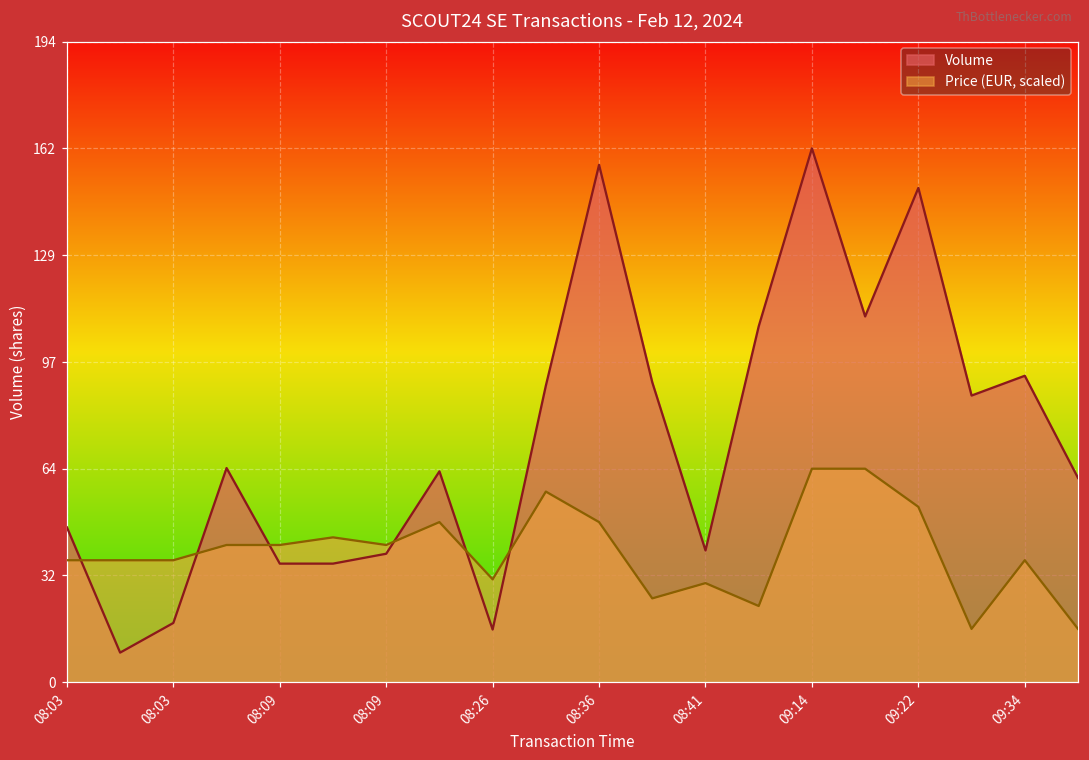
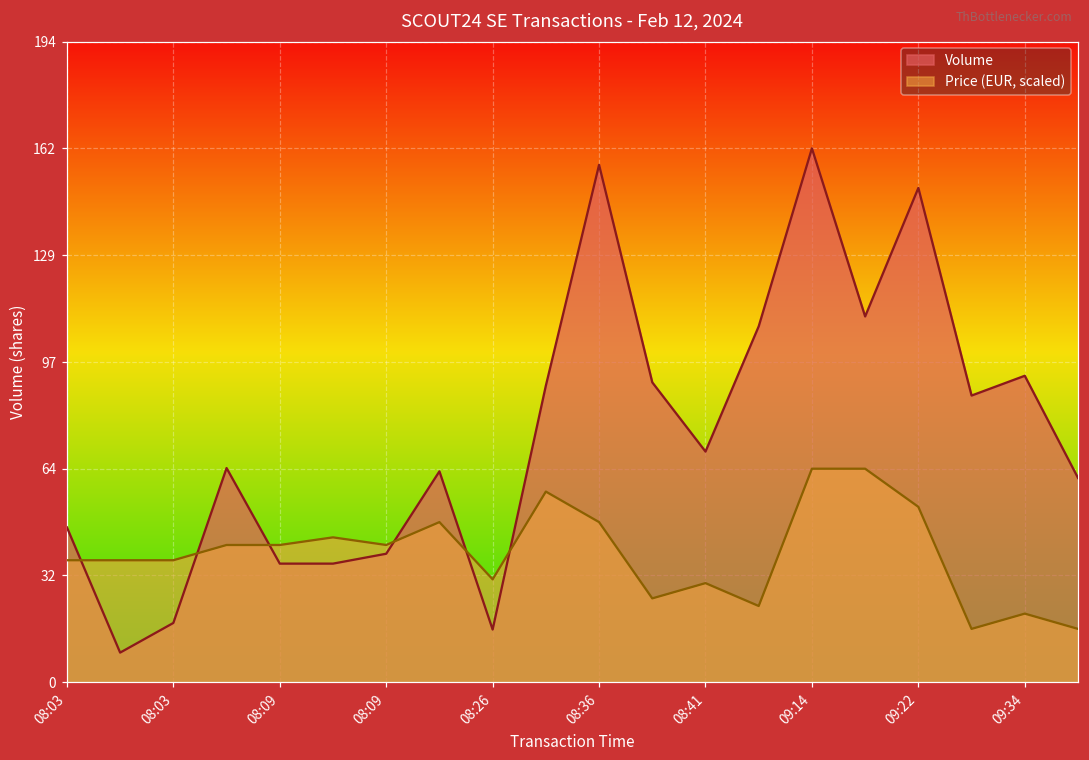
Volume, 08:41: 40 -> 70
Price (EUR, scaled), 09:34: 37 -> 21
